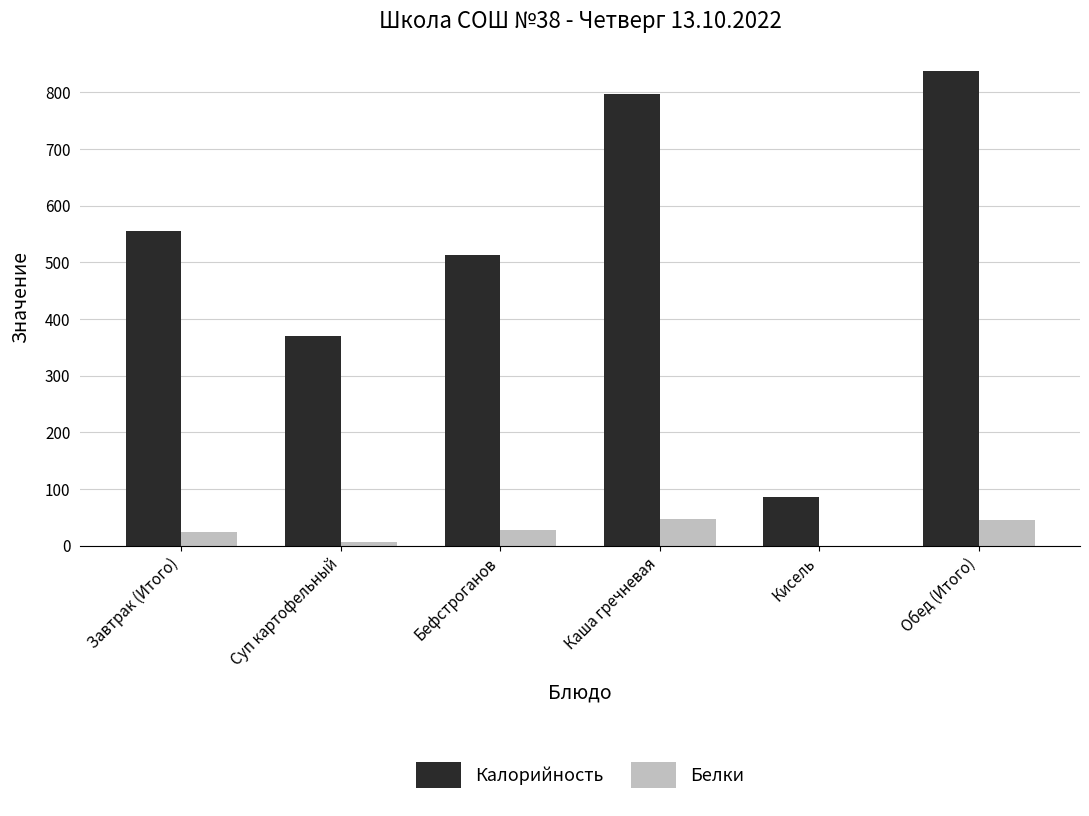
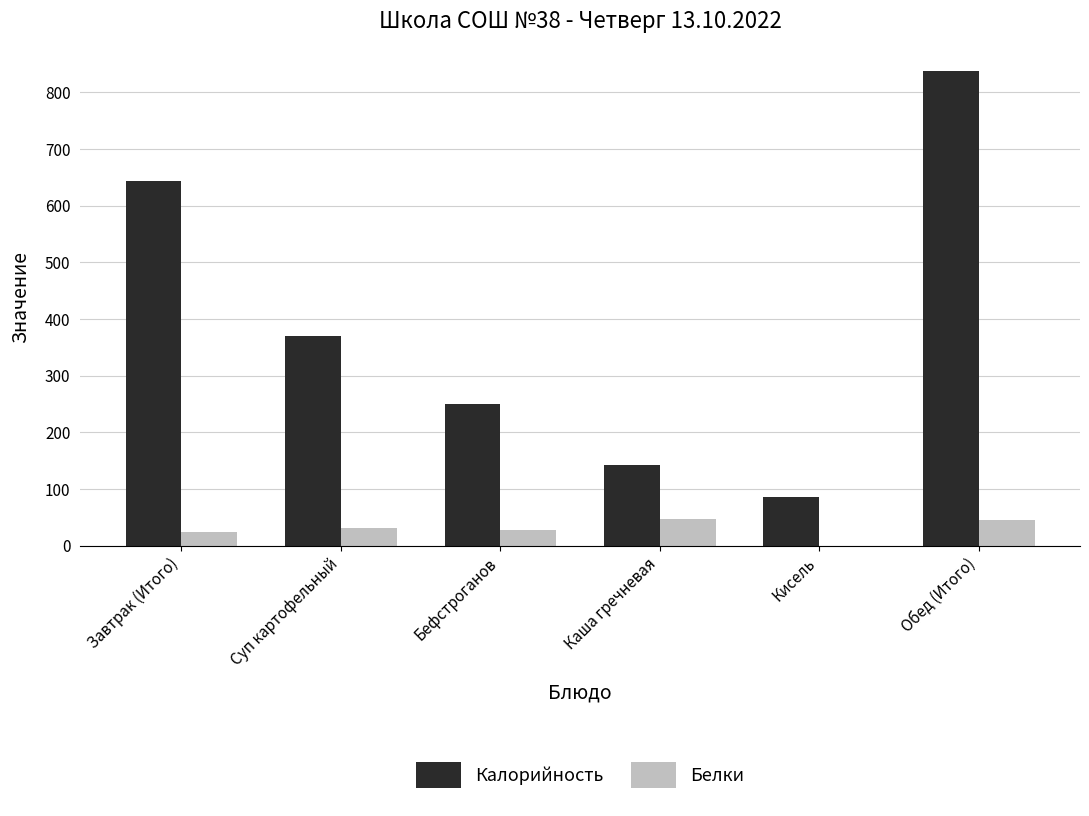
Калорийность, Завтрак (Итого): 550 -> 640
Белки, Суп картофельный: 10 -> 30
Калорийность, Бефстроганов: 510 -> 250
Калорийность, Каша гречневая: 800 -> 140
